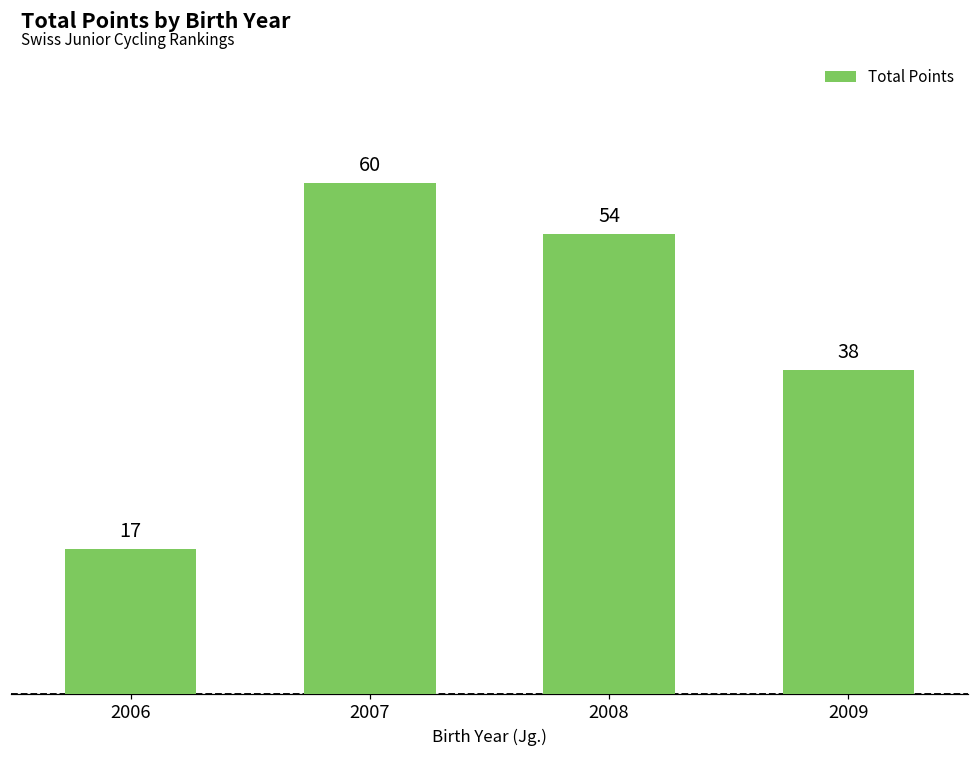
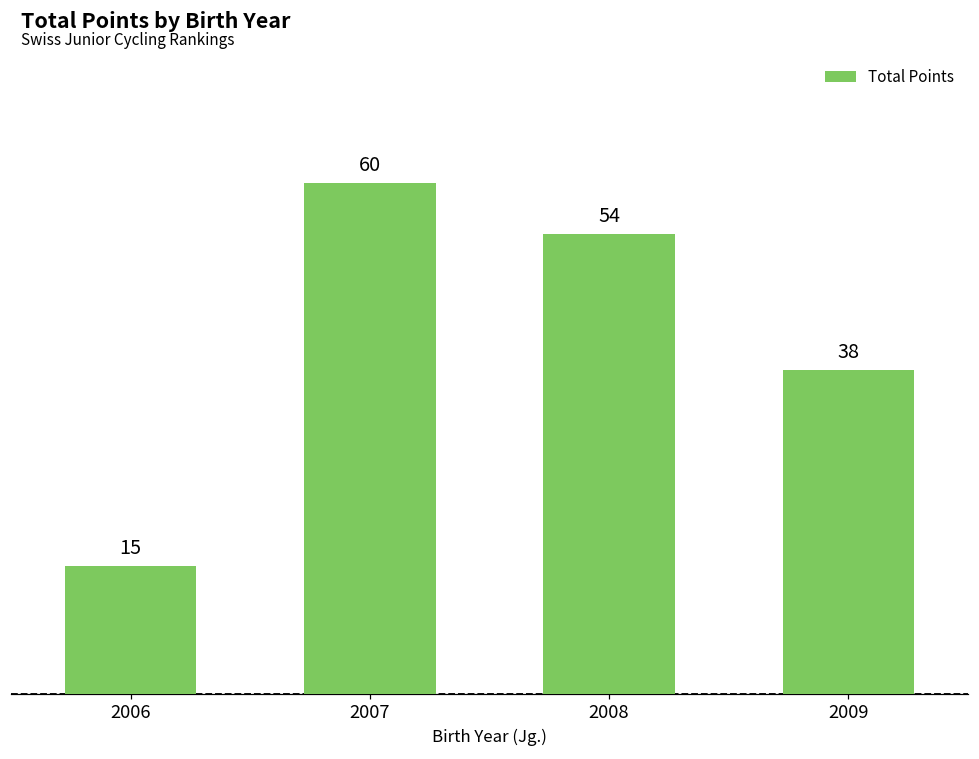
2006: 17 -> 15
